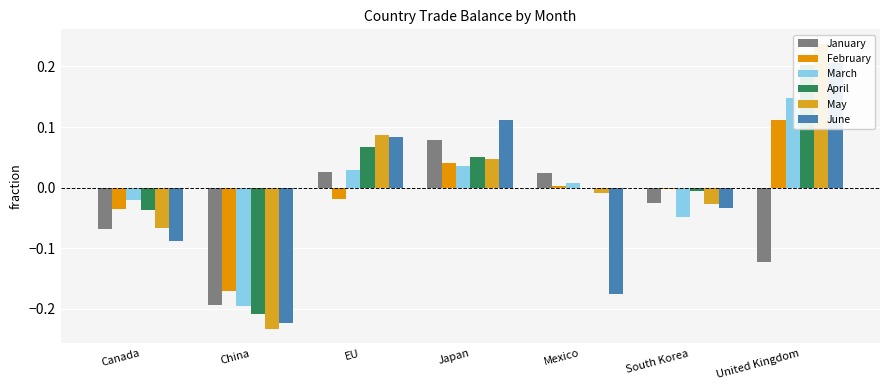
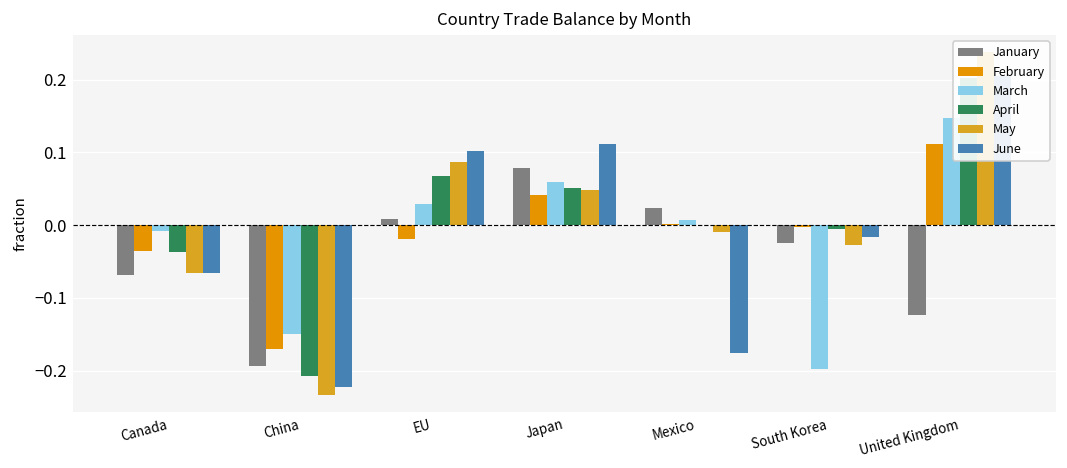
March, Canada: -0.02 -> -0.01
June, Canada: -0.09 -> -0.07
March, China: -0.20 -> -0.15
January, EU: 0.03 -> 0.01
June, EU: 0.08 -> 0.10
March, Japan: 0.04 -> 0.06
March, South Korea: -0.05 -> -0.20
June, South Korea: -0.03 -> -0.02
